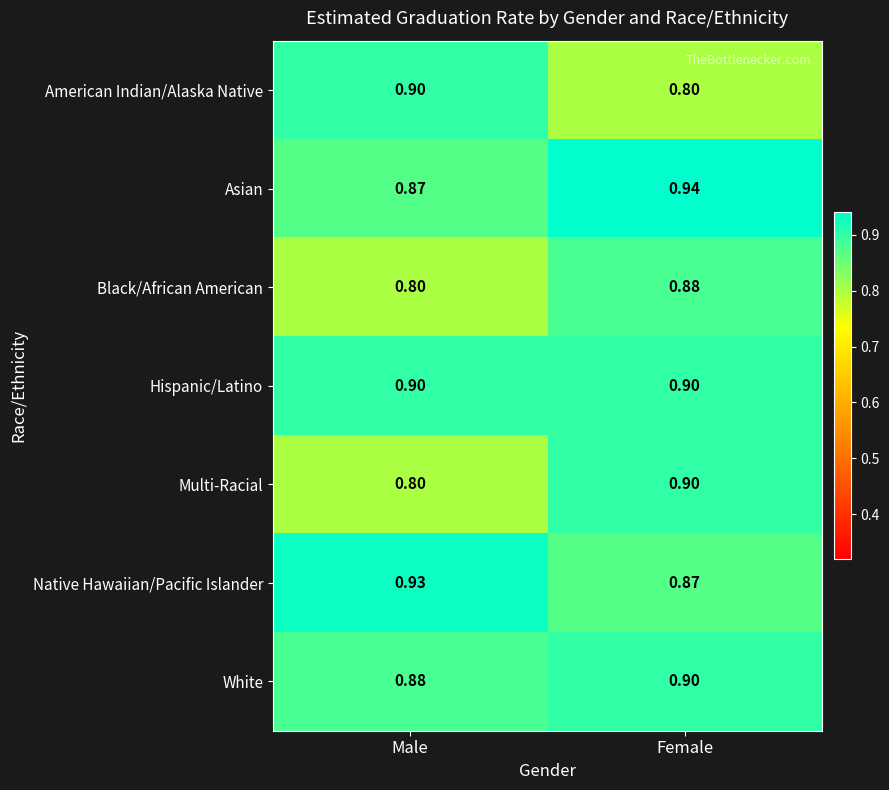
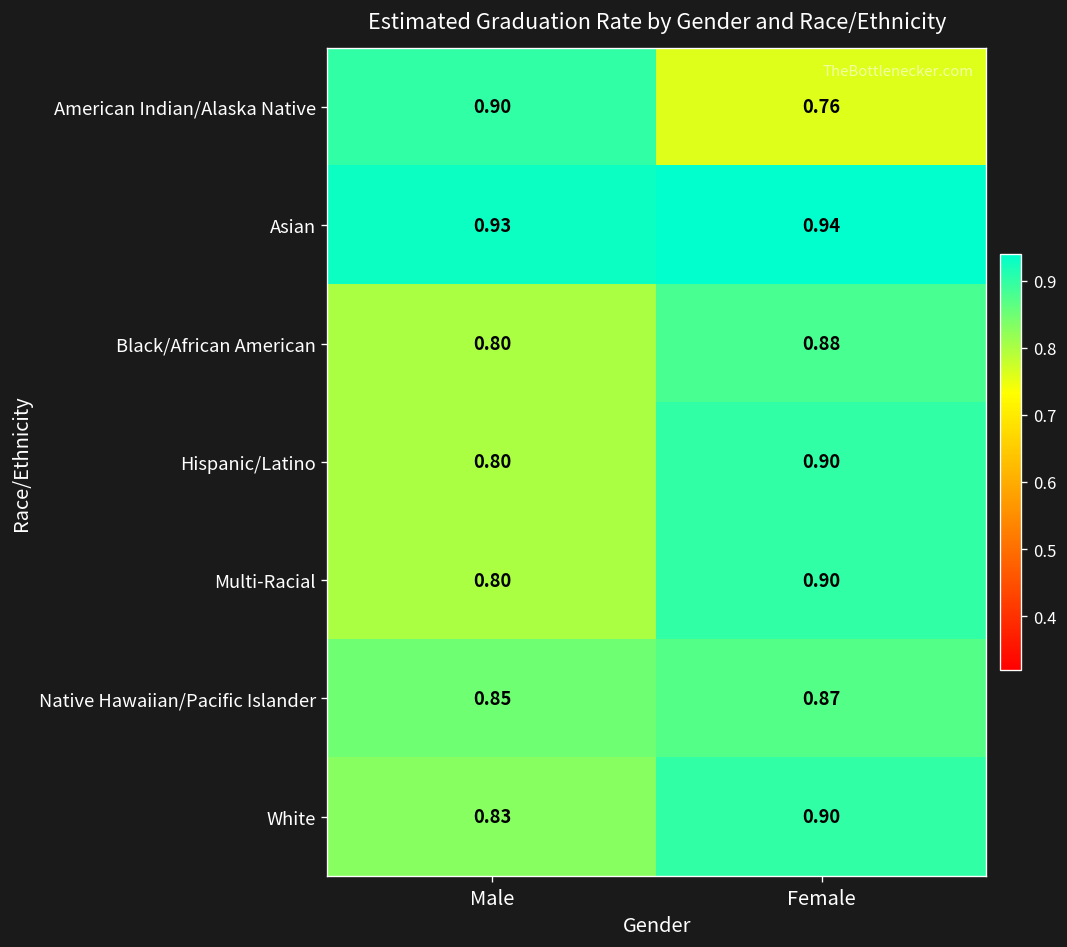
American Indian/Alaska Native, Female: 0.80 -> 0.76
Asian, Male: 0.87 -> 0.93
Hispanic/Latino, Male: 0.90 -> 0.80
Native Hawaiian/Pacific Islander, Male: 0.93 -> 0.85
White, Male: 0.88 -> 0.83
